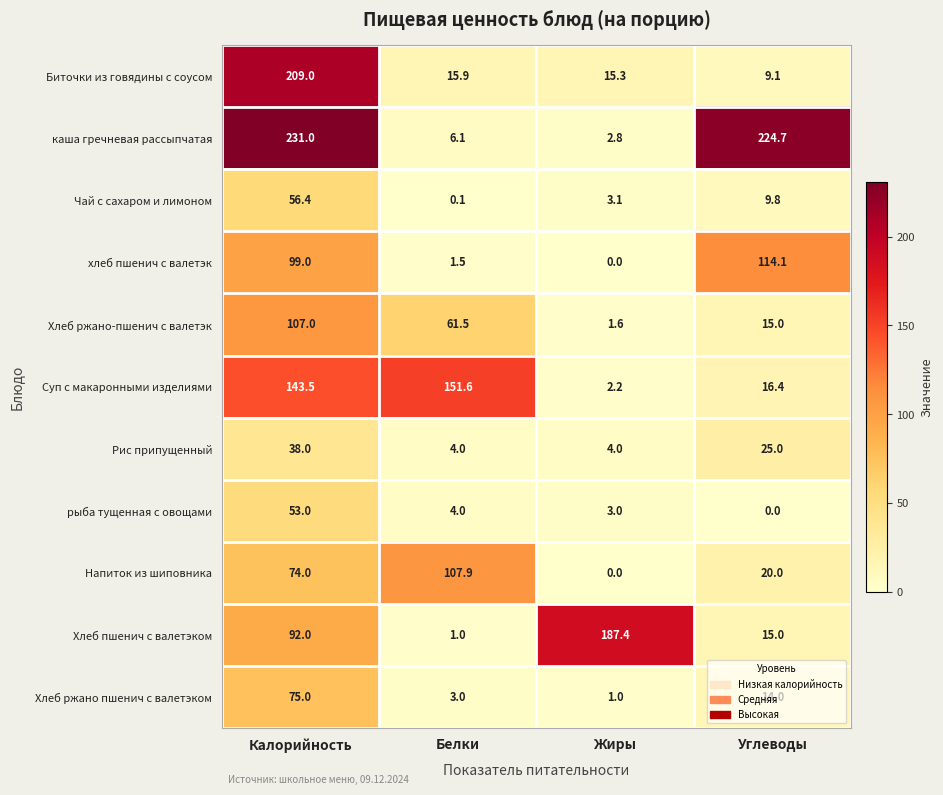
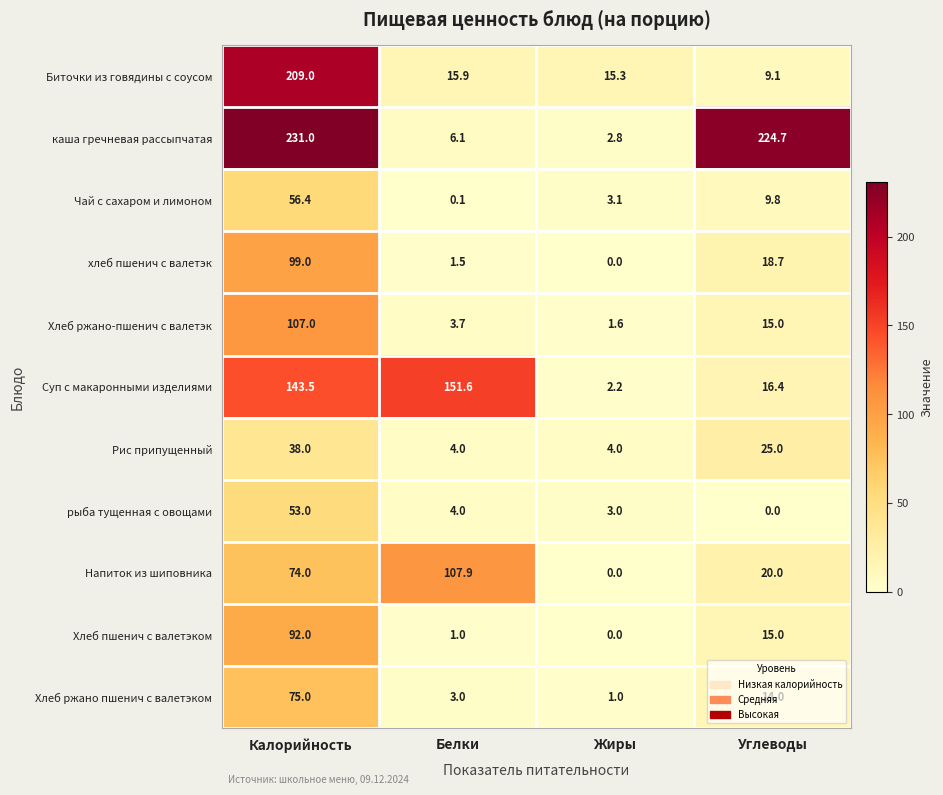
хлеб пшенич с валетэк, Углеводы: 114.1 -> 18.7
Хлеб ржано-пшенич с валетэк, Белки: 61.5 -> 3.7
Хлеб пшенич с валетэком, Жиры: 187.4 -> 0.0
